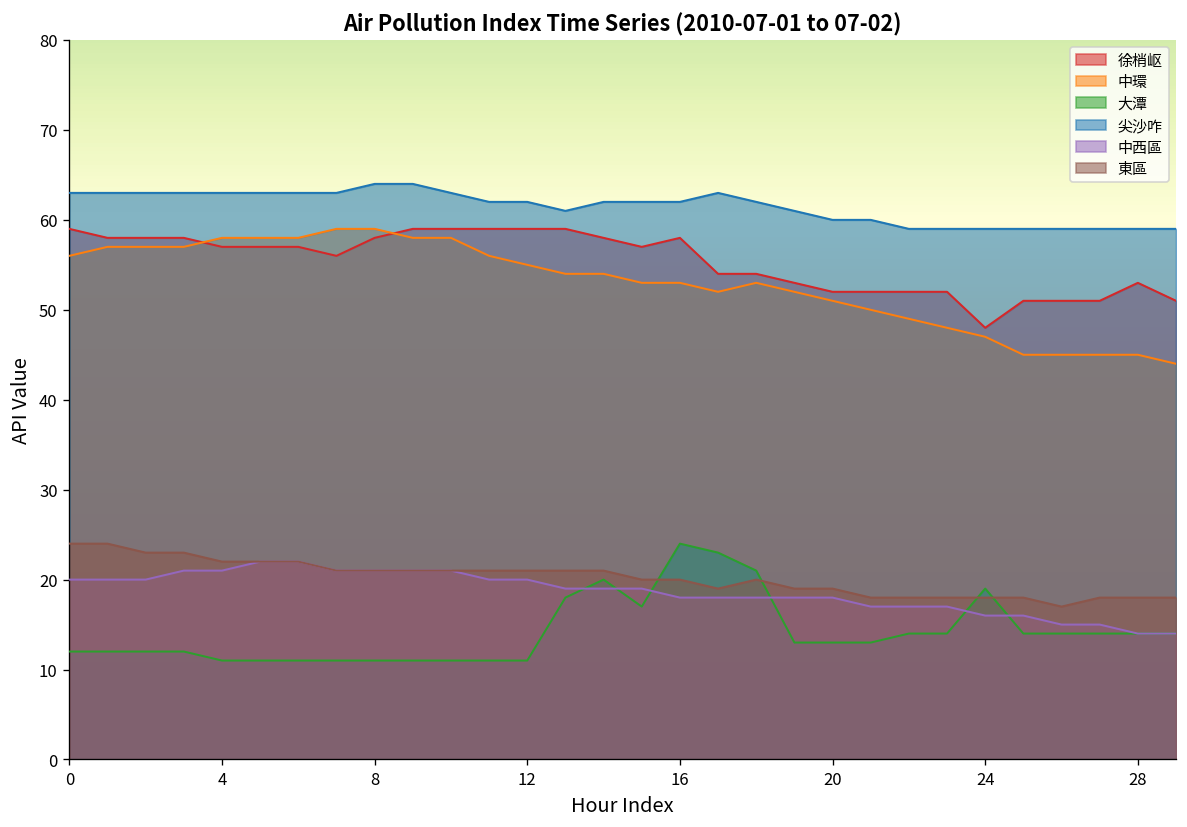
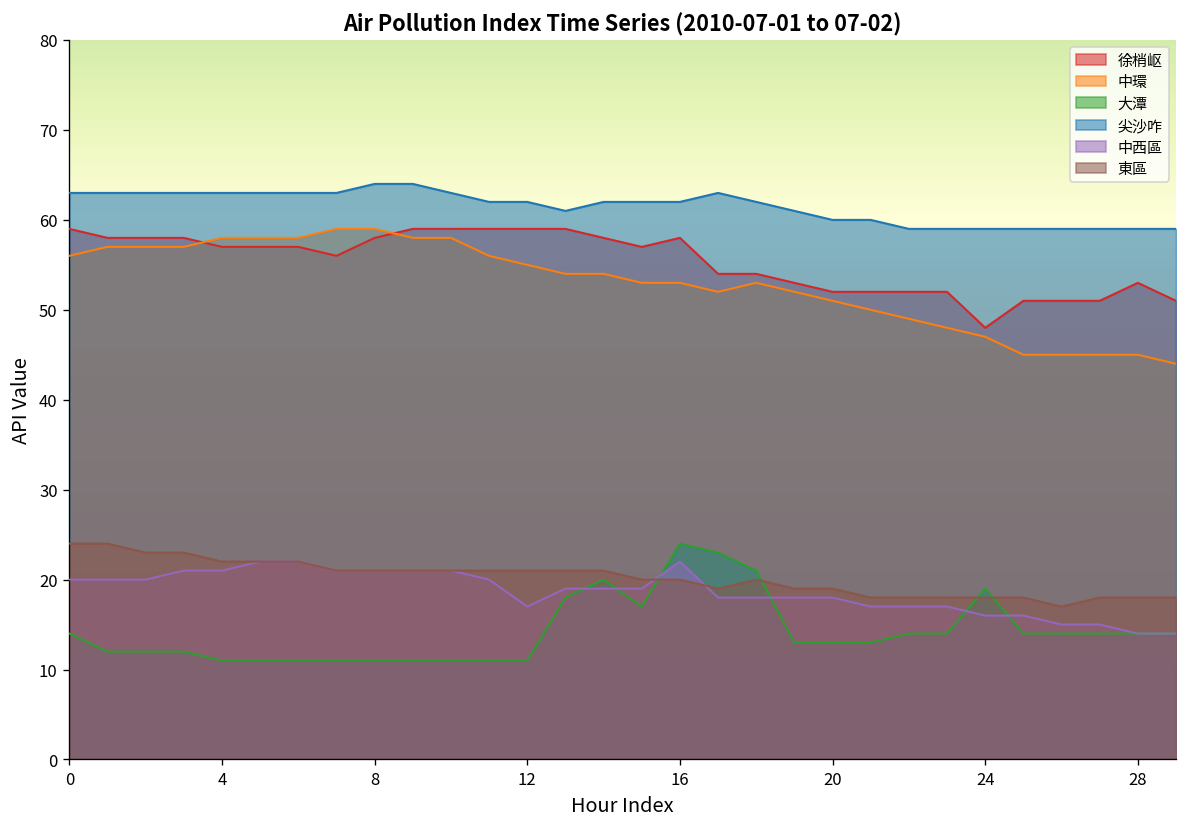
大潭, 0: 12 -> 14
中西區, 12: 20 -> 17
中西區, 16: 18 -> 22
